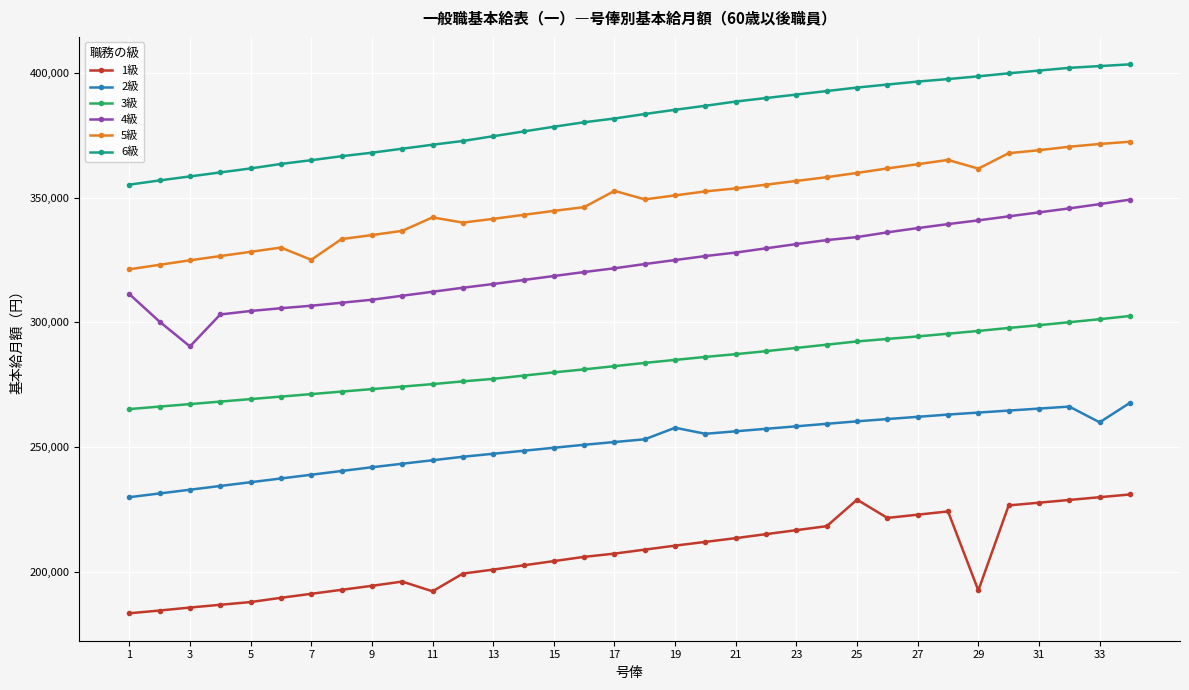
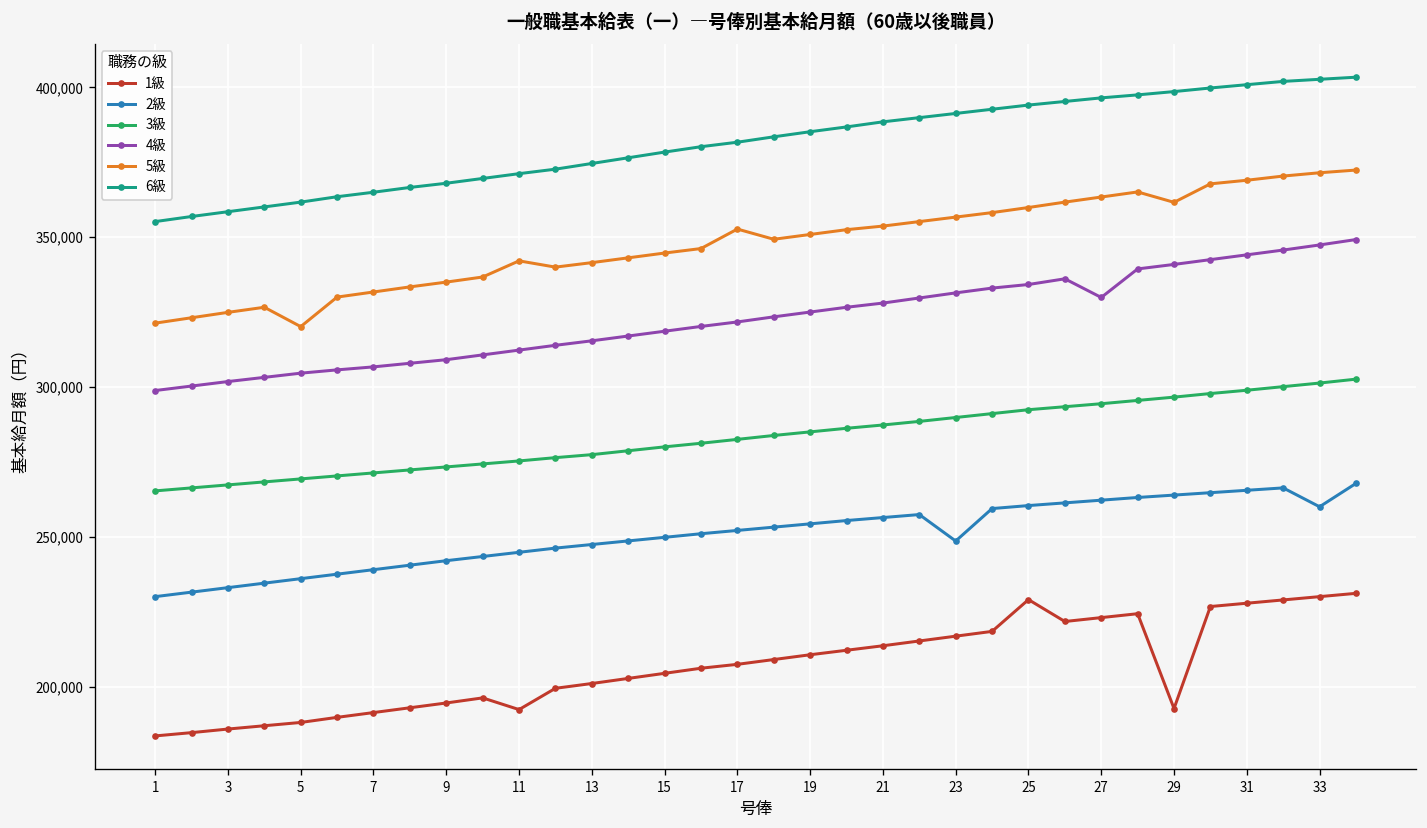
4級, 1: 311,000 -> 299,000
4級, 3: 290,000 -> 302,000
5級, 5: 328,000 -> 320,000
5級, 7: 325,000 -> 332,000
2級, 19: 258,000 -> 254,000
2級, 23: 258,000 -> 249,000
4級, 27: 338,000 -> 330,000
